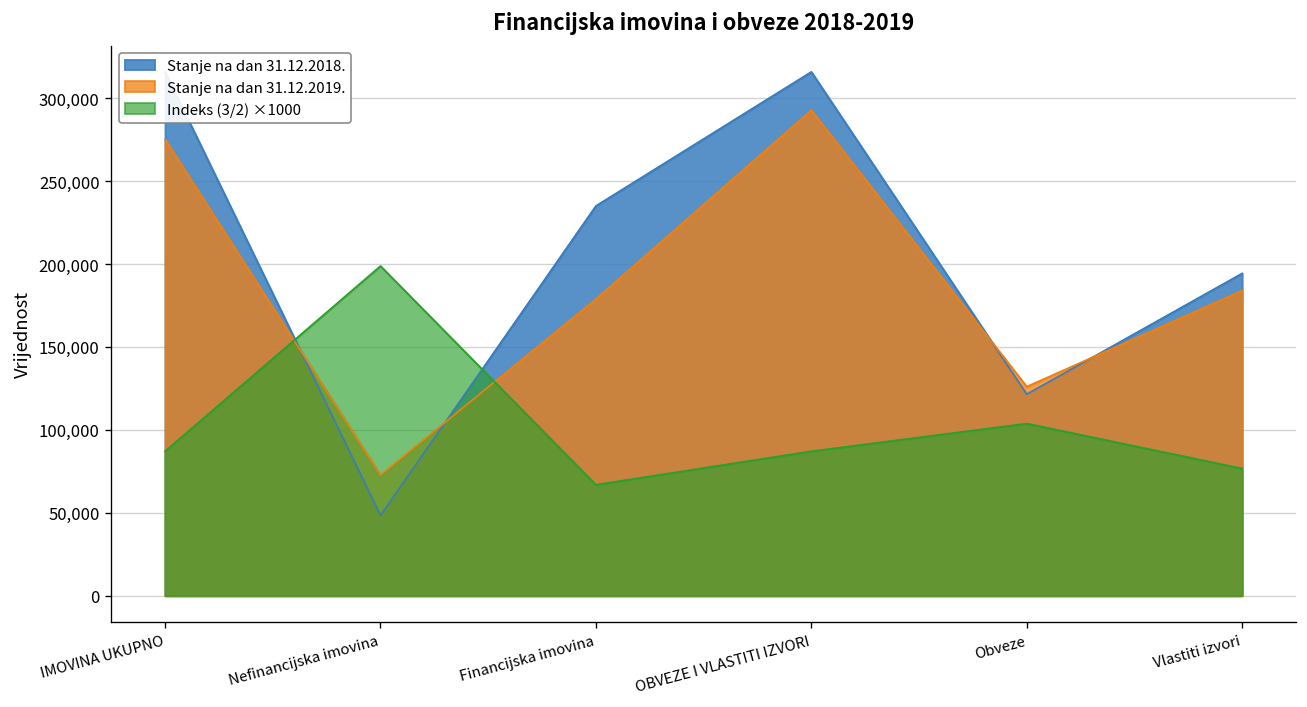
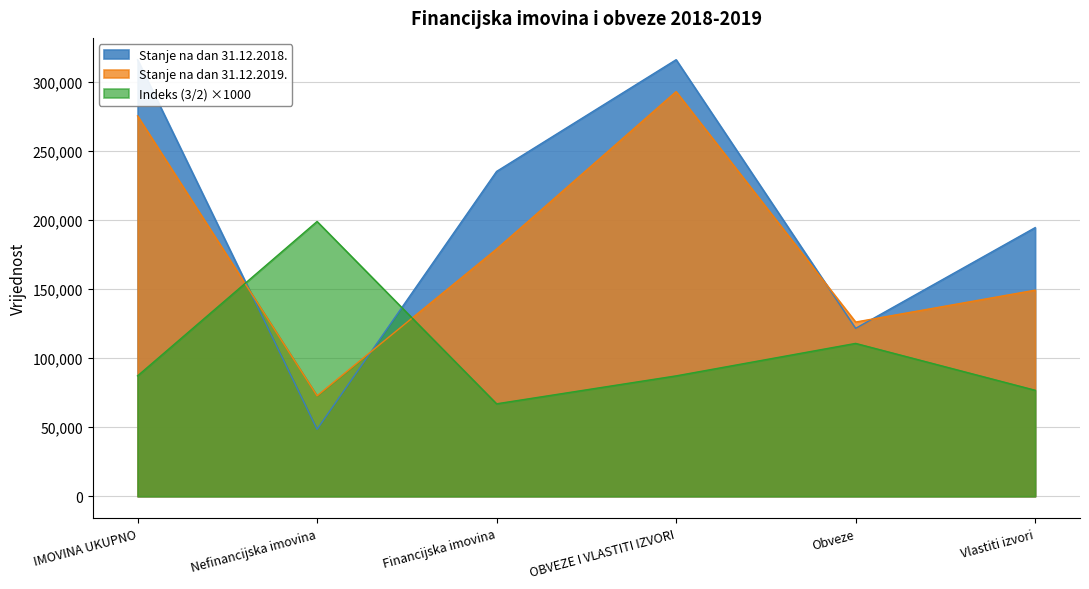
Indeks (3/2) ×1000, Obveze: 104,000 -> 111,000
Stanje na dan 31.12.2019., Vlastiti izvori: 184,000 -> 149,000
